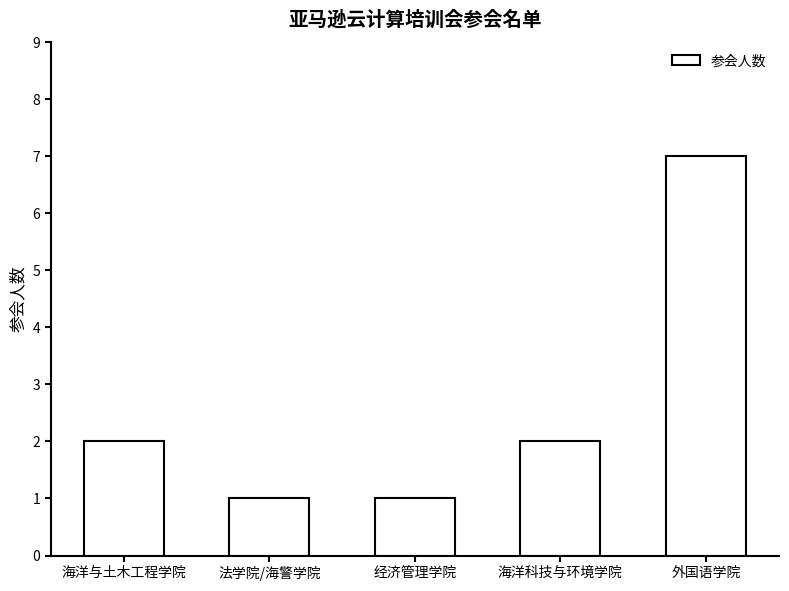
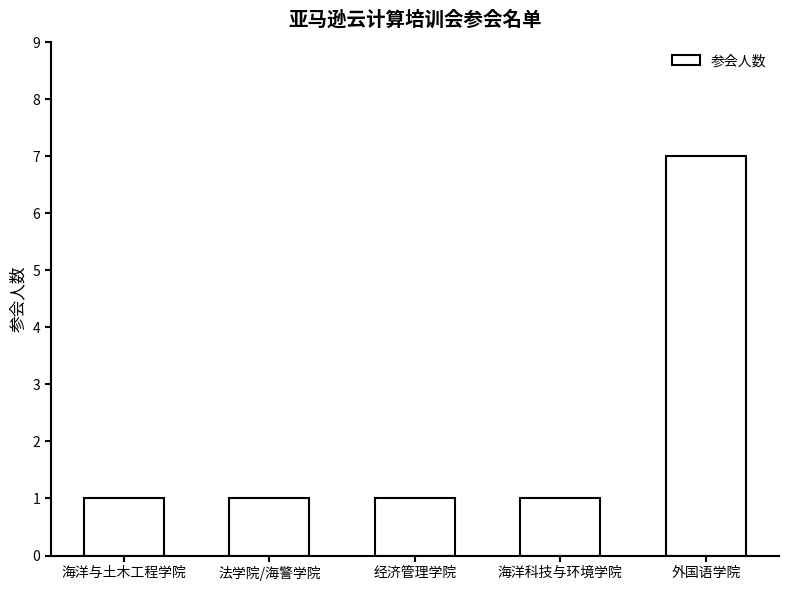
海洋与土木工程学院: 2 -> 1
海洋科技与环境学院: 2 -> 1
